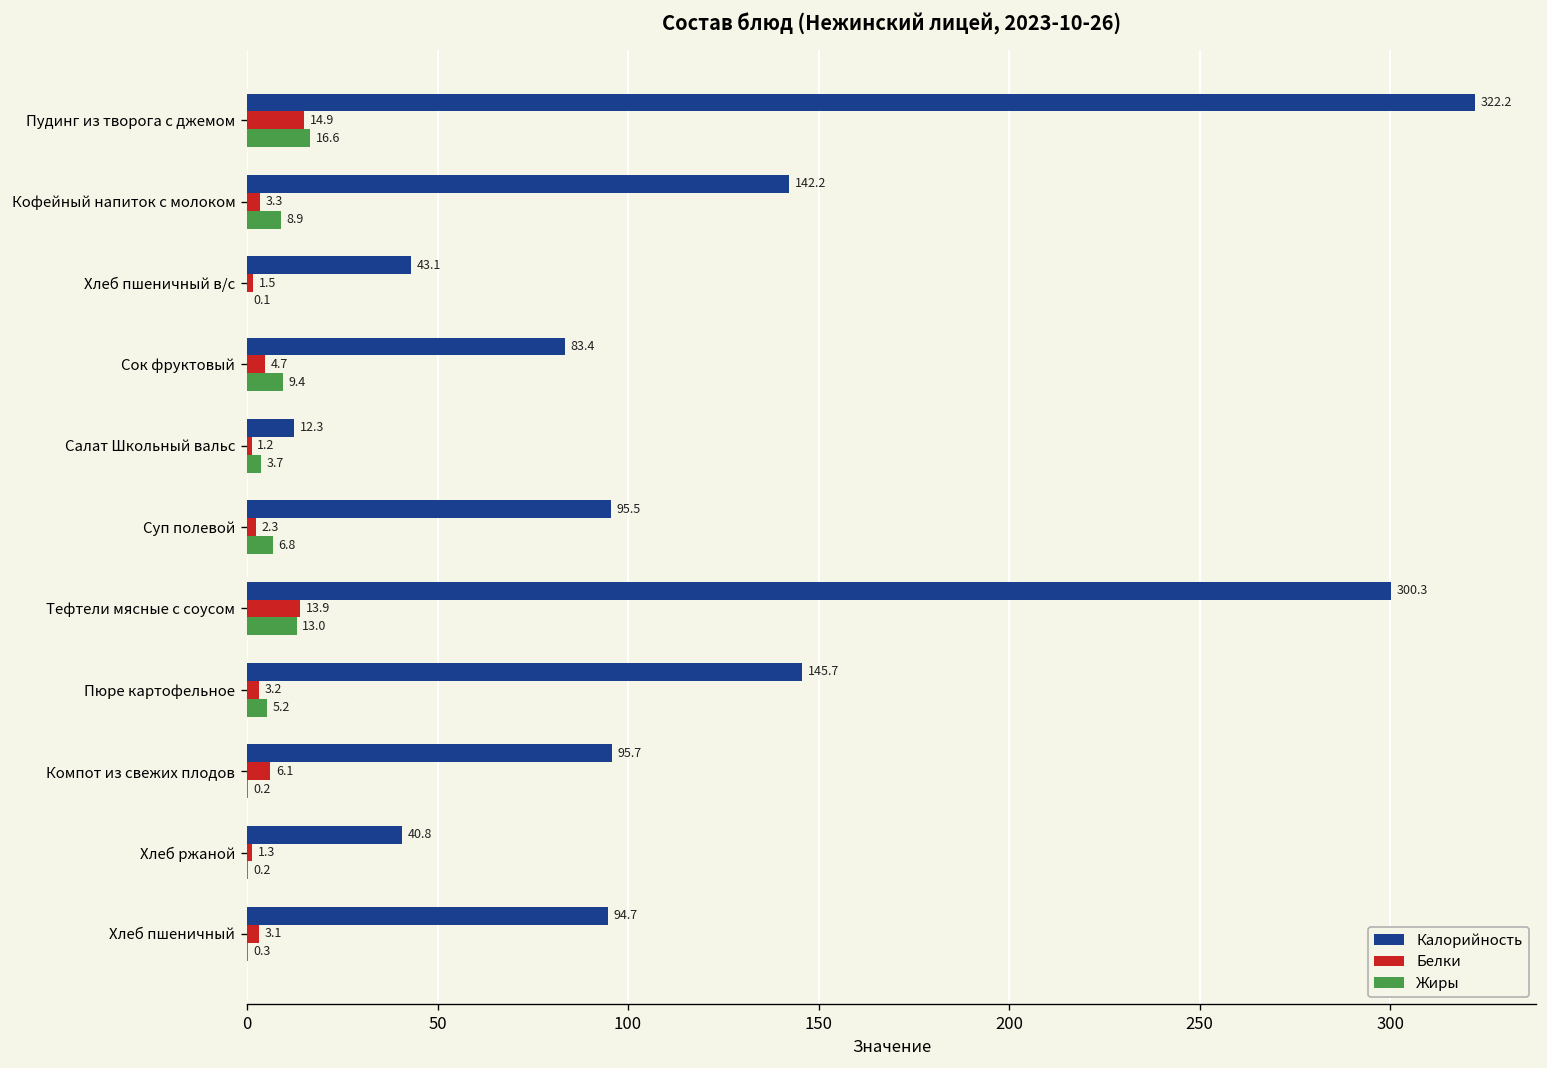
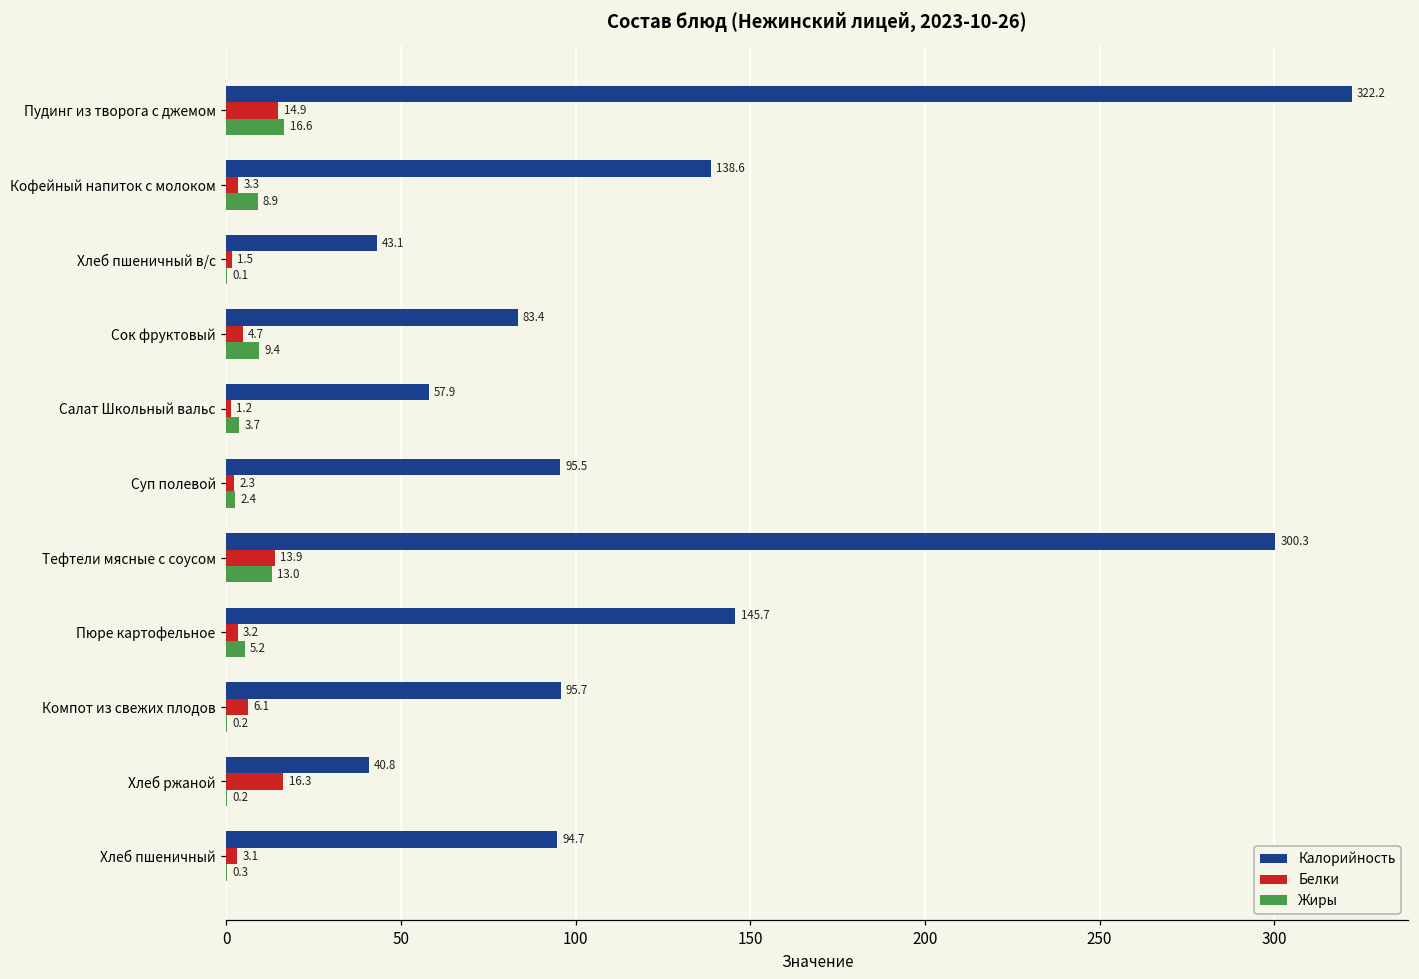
Калорийность, Кофейный напиток с молоком: 142.2 -> 138.6
Калорийность, Салат Школьный вальс: 12.3 -> 57.9
Жиры, Суп полевой: 6.8 -> 2.4
Белки, Хлеб ржаной: 1.3 -> 16.3
